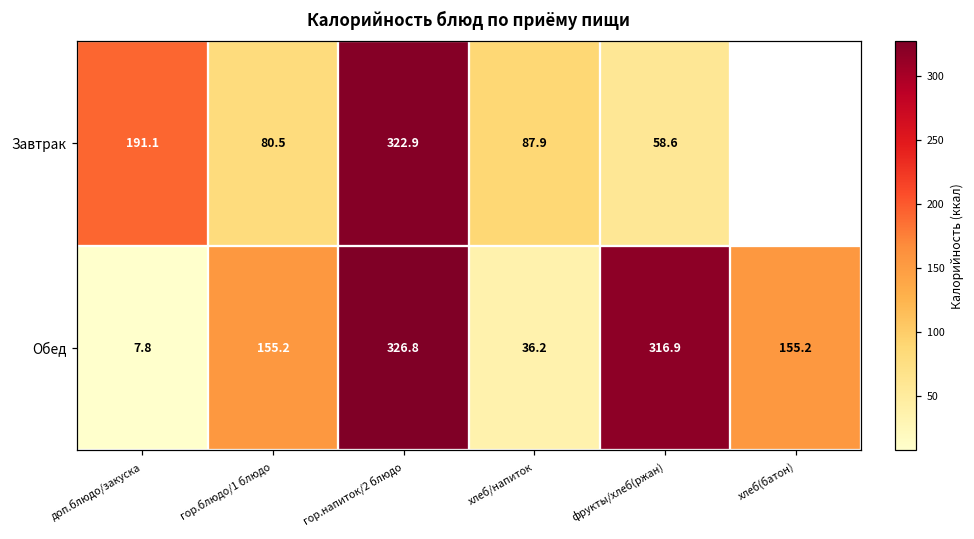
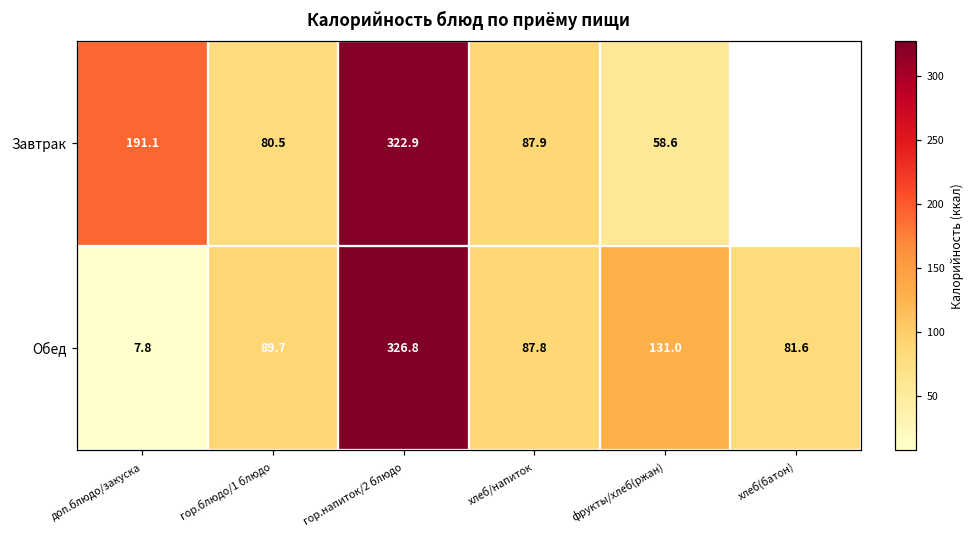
Обед, гор.блюдо/1 блюдо: 155.2 -> 89.7
Обед, хлеб/напиток: 36.2 -> 87.8
Обед, фрукты/хлеб(ржан): 316.9 -> 131.0
Обед, хлеб(батон): 155.2 -> 81.6
